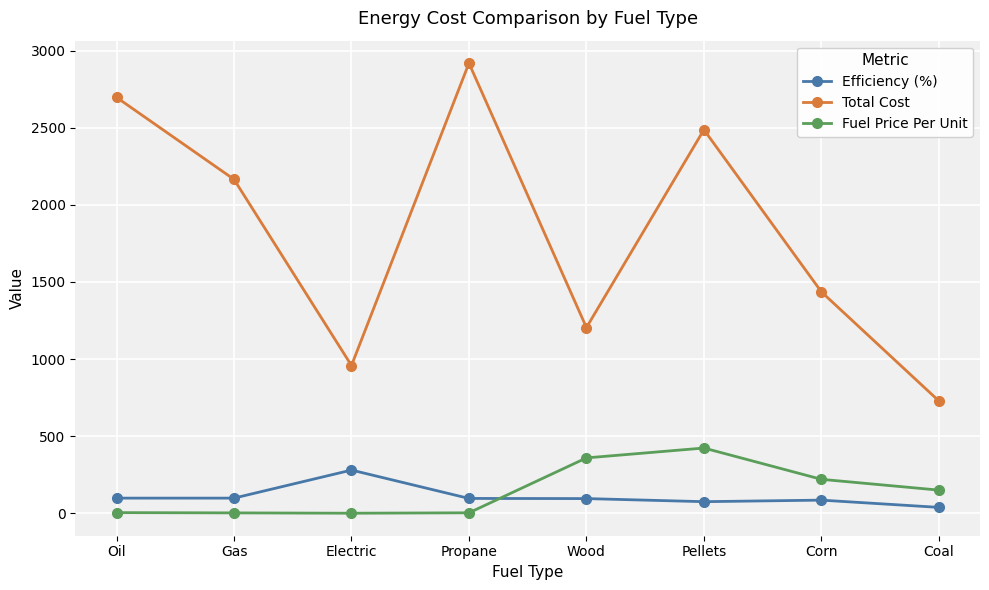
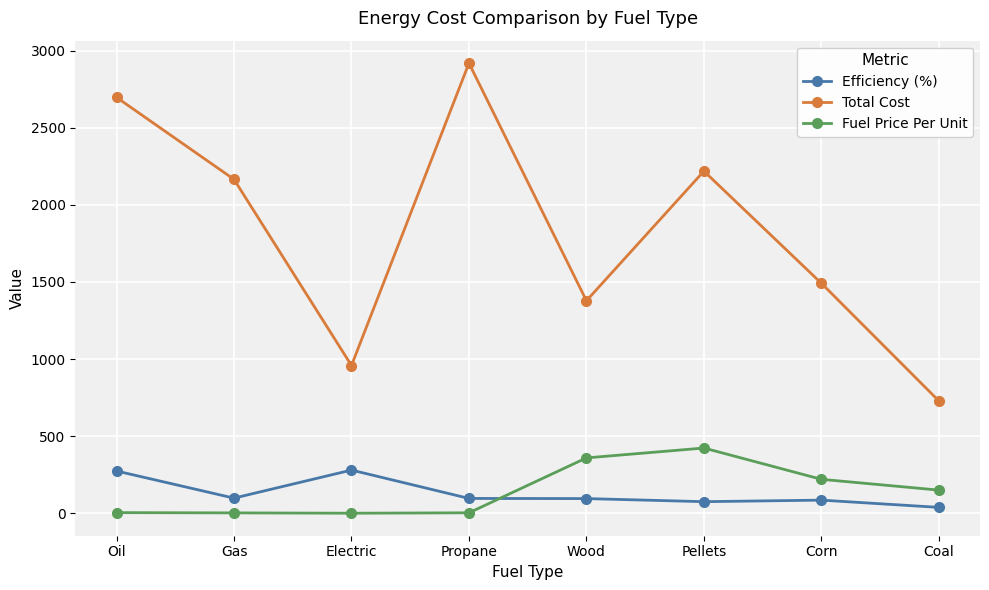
Efficiency (%), Oil: 100 -> 270
Total Cost, Wood: 1200 -> 1380
Total Cost, Pellets: 2490 -> 2220
Total Cost, Corn: 1440 -> 1490
